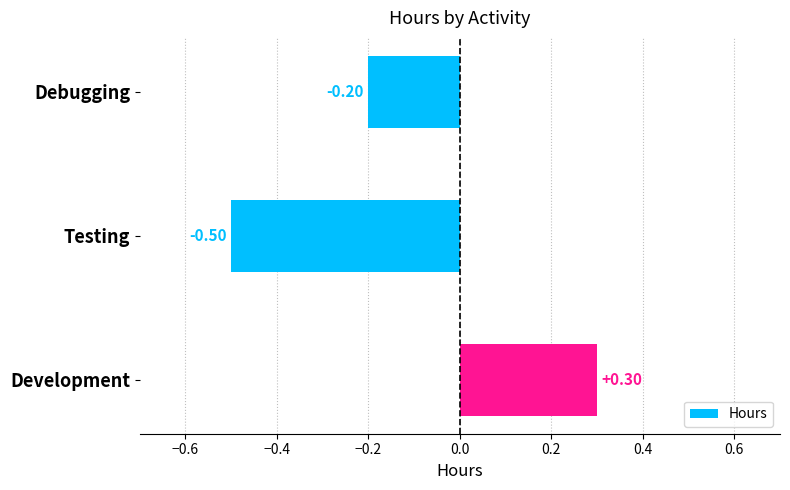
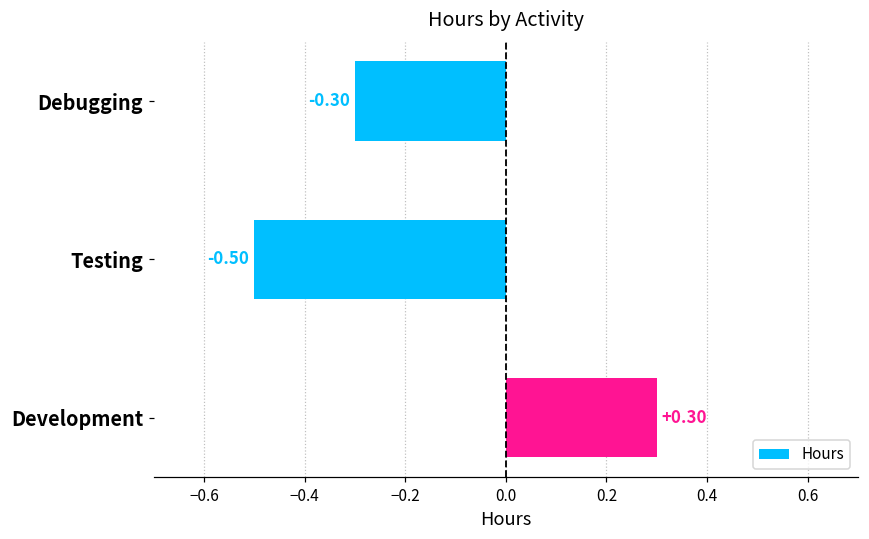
Debugging: -0.20 -> -0.30
